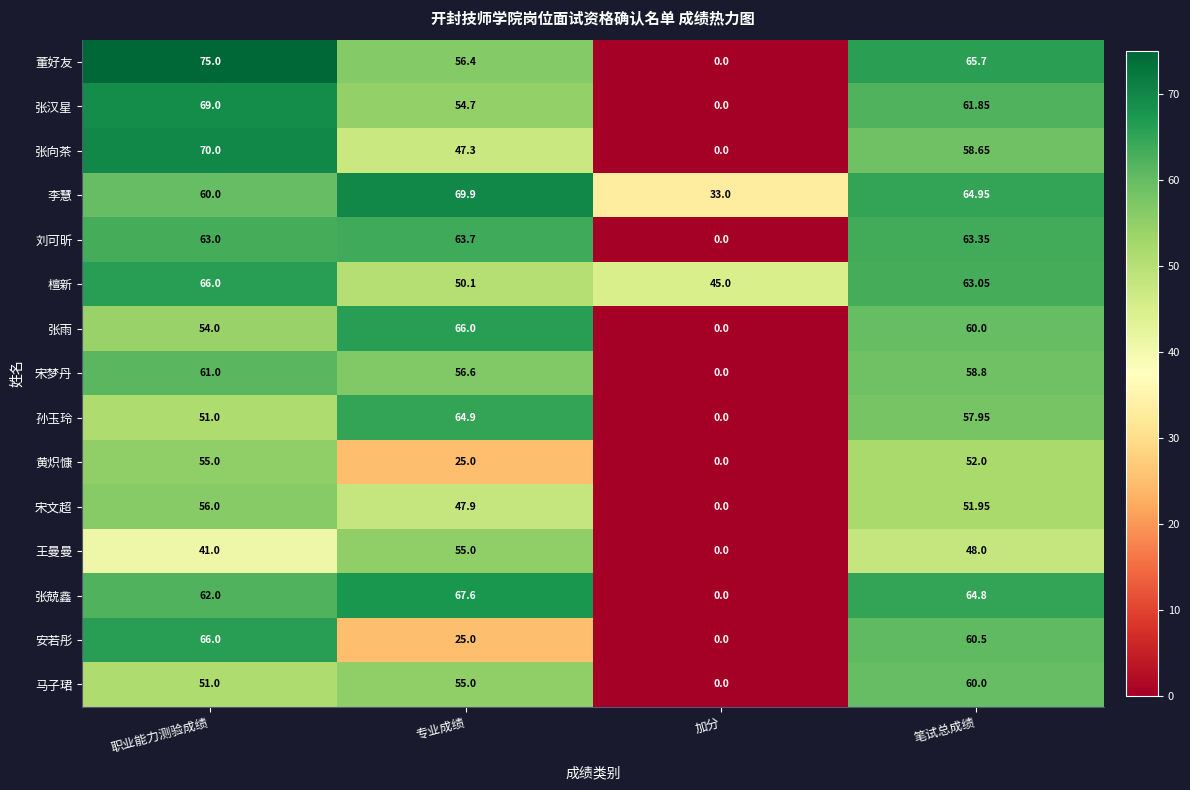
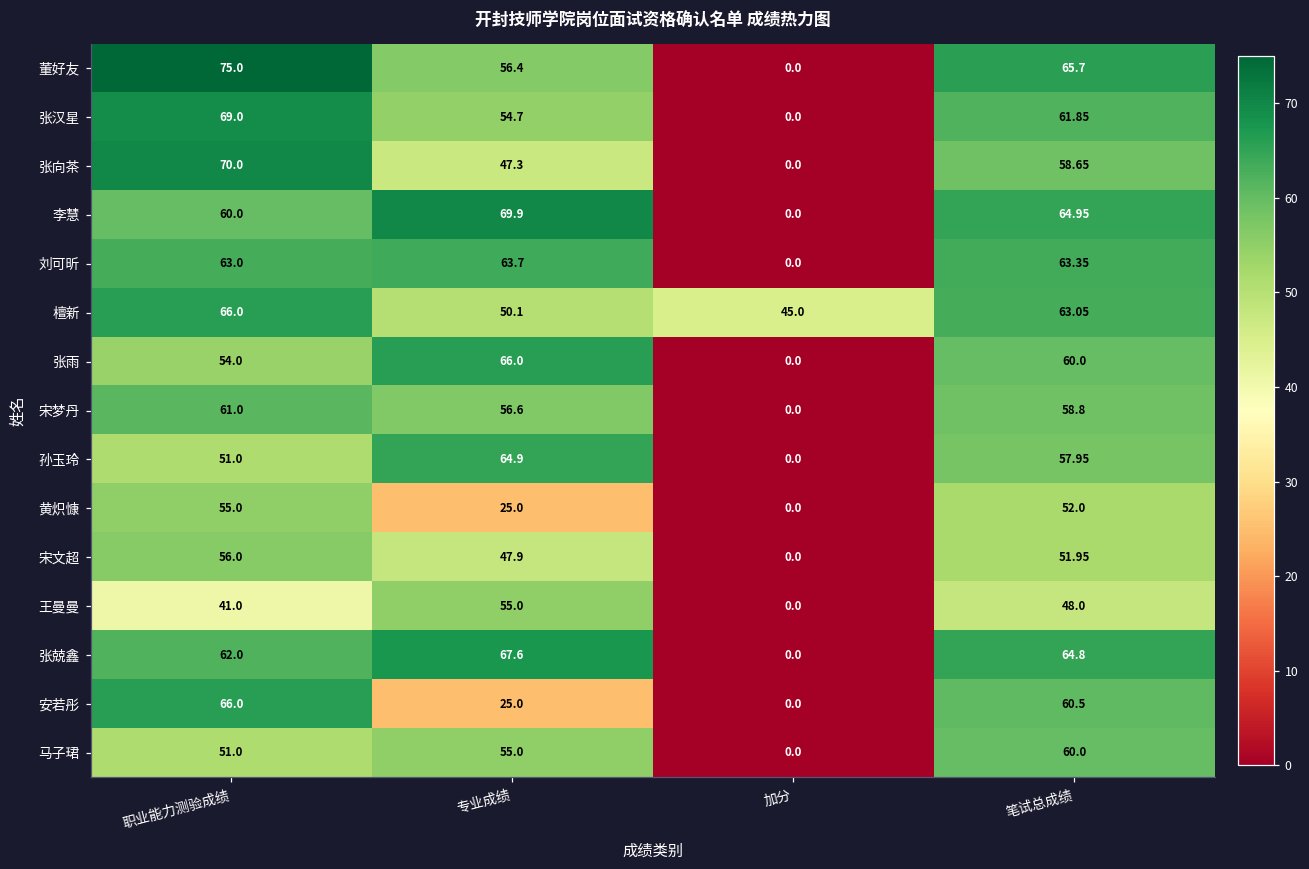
李慧, 加分: 33.0 -> 0.0
